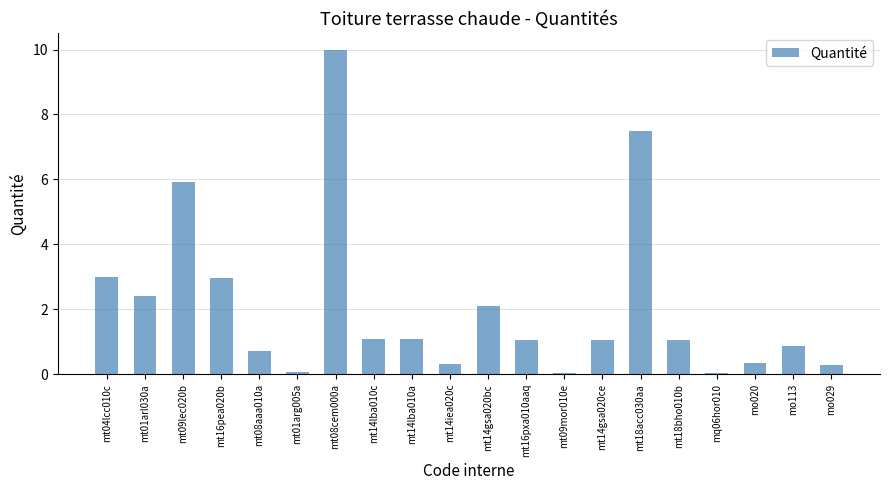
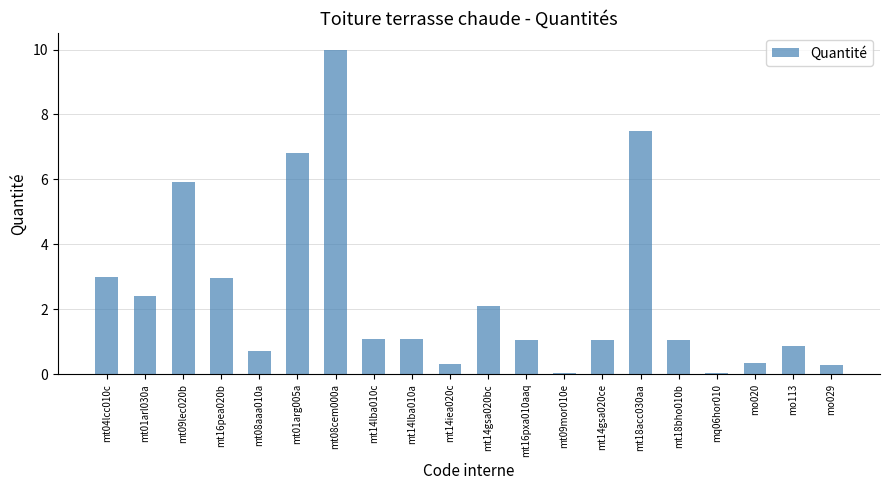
mt01arg005a: 0.1 -> 6.8
